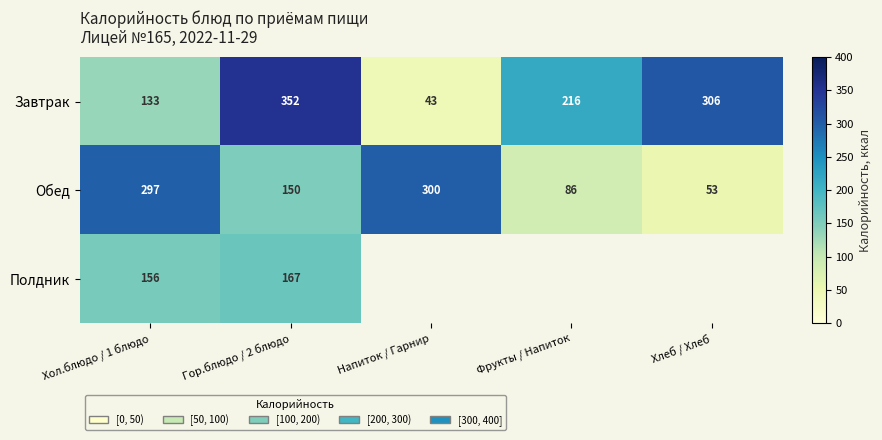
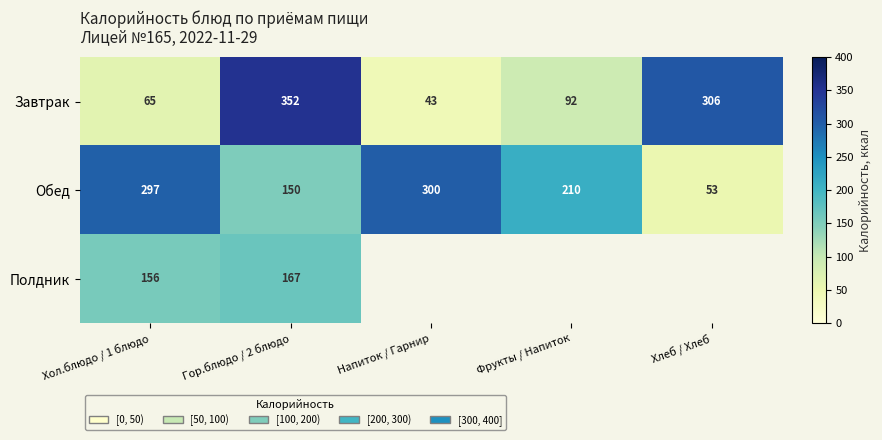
Завтрак, Хол.блюдо / 1 блюдо: 133 -> 65
Завтрак, Фрукты / Напиток: 216 -> 92
Обед, Фрукты / Напиток: 86 -> 210
